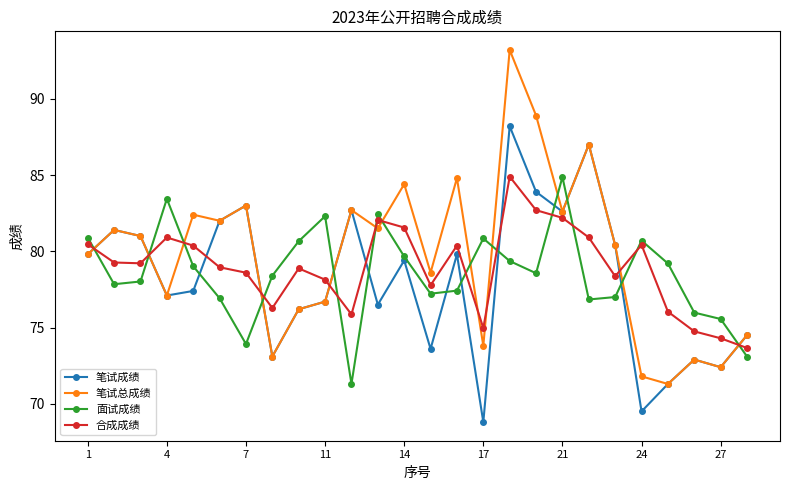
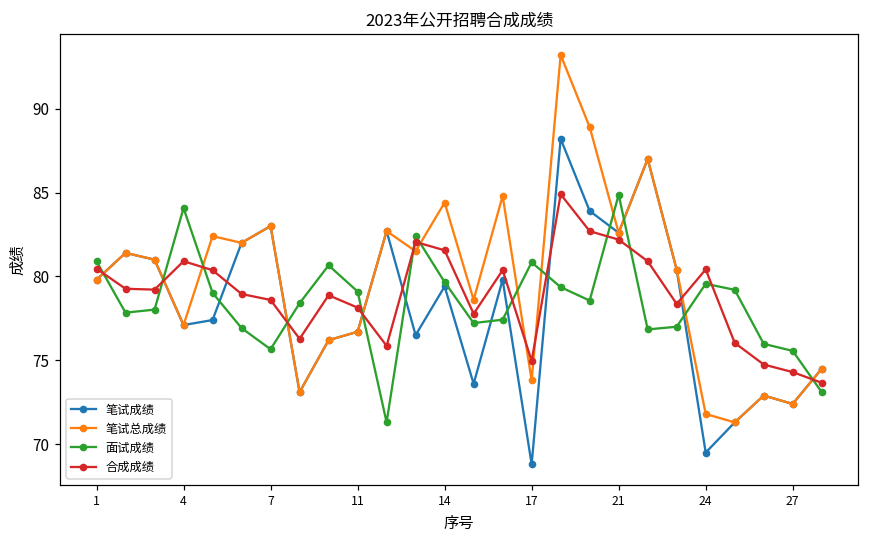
面试成绩, 4: 83.4 -> 84.1
面试成绩, 7: 73.9 -> 75.7
面试成绩, 11: 82.3 -> 79.1
面试成绩, 24: 80.7 -> 79.6
